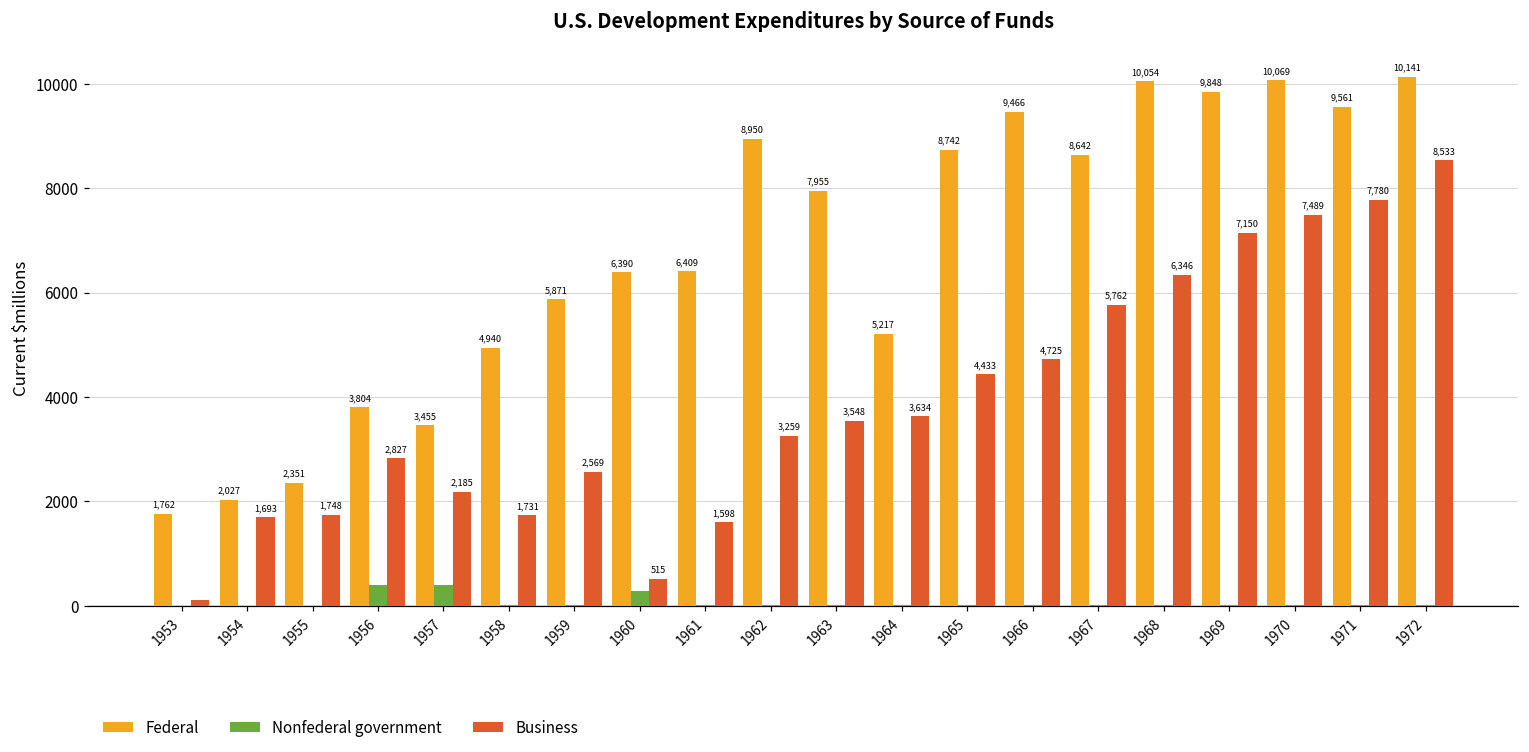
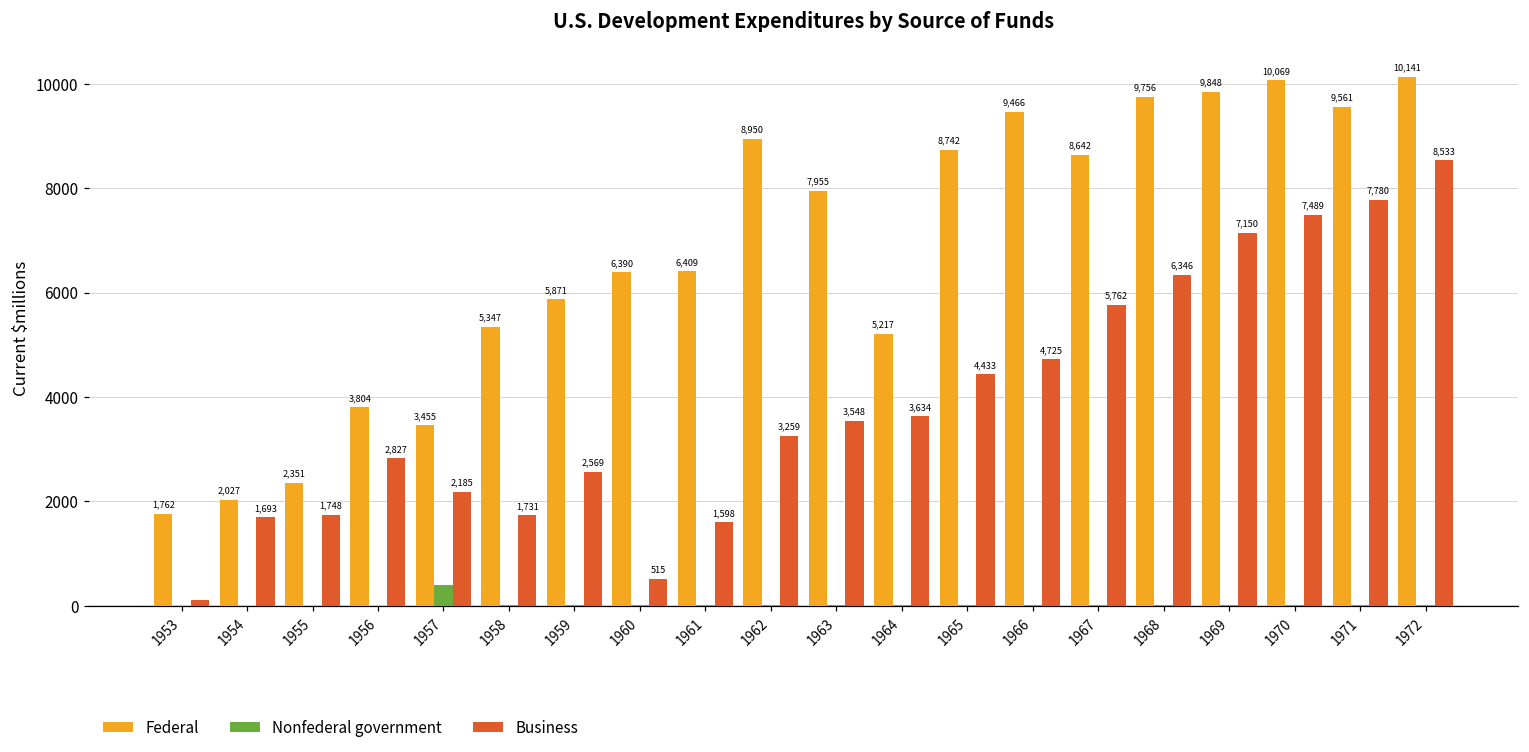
Nonfederal government, 1956: 400 -> 0
Federal, 1958: 4,940 -> 5,347
Nonfederal government, 1960: 300 -> 0
Federal, 1968: 10,054 -> 9,756
